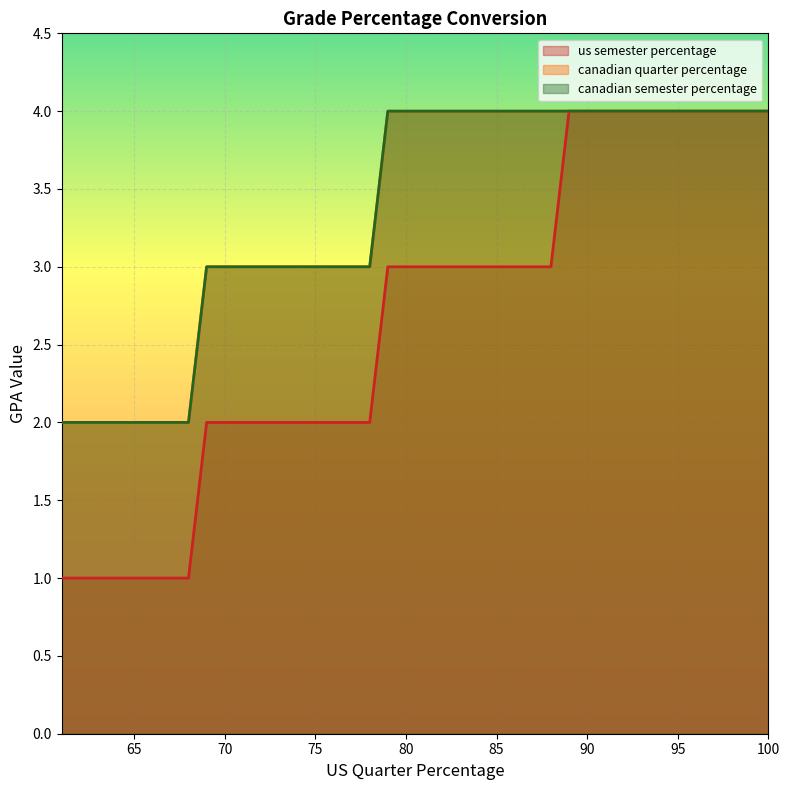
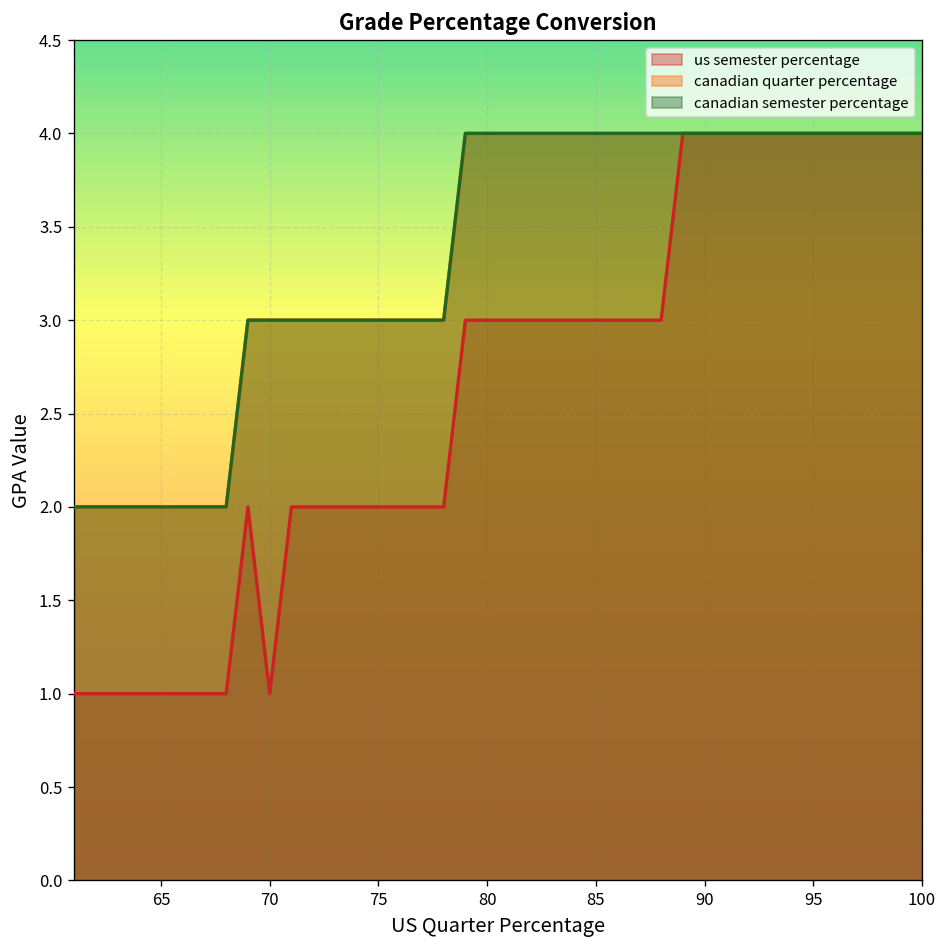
us semester percentage, 70: 2 -> 1
